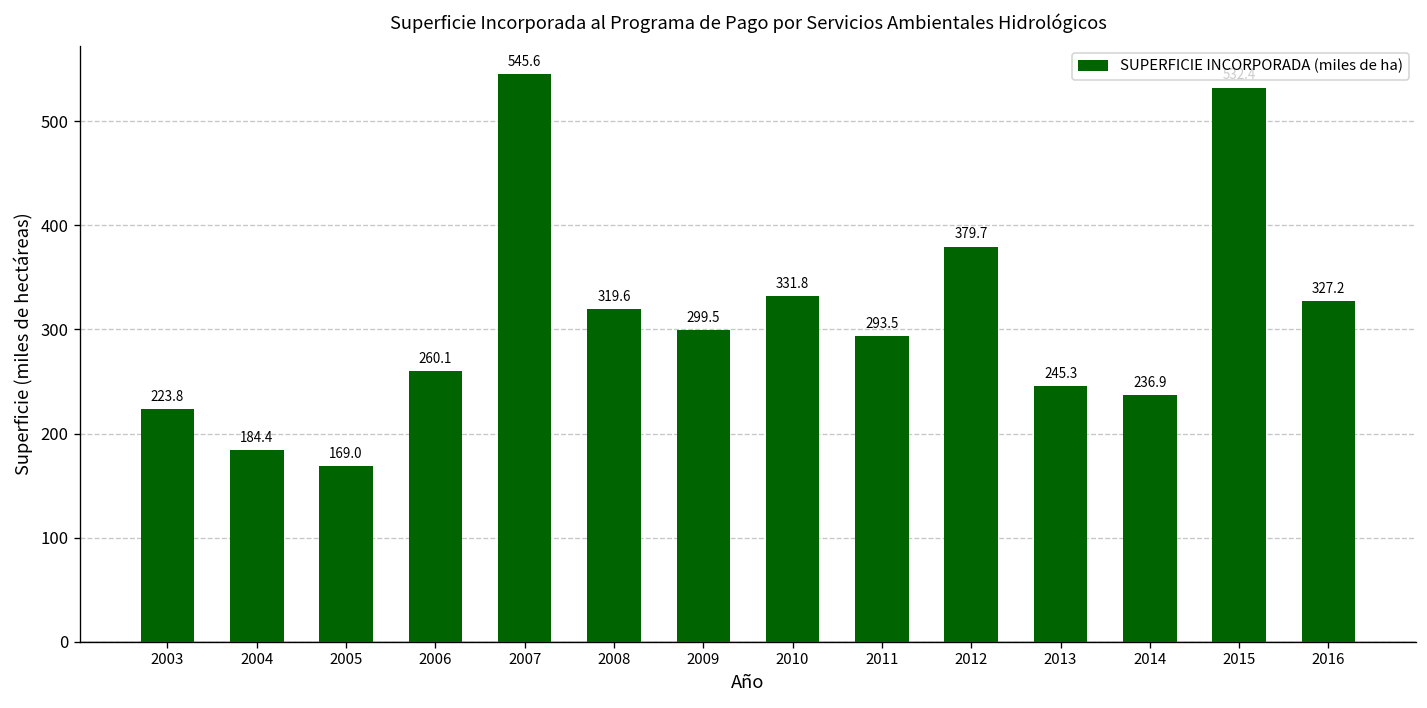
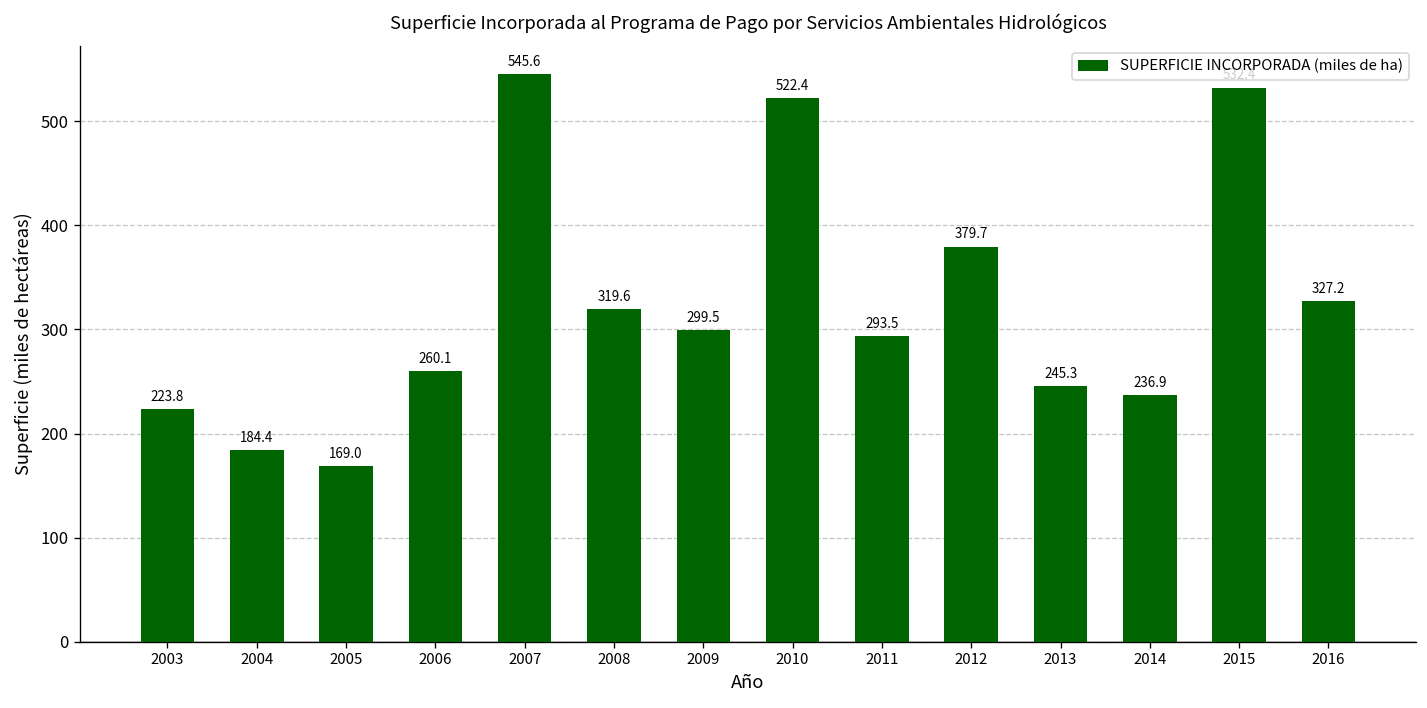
2010: 331.8 -> 522.4
